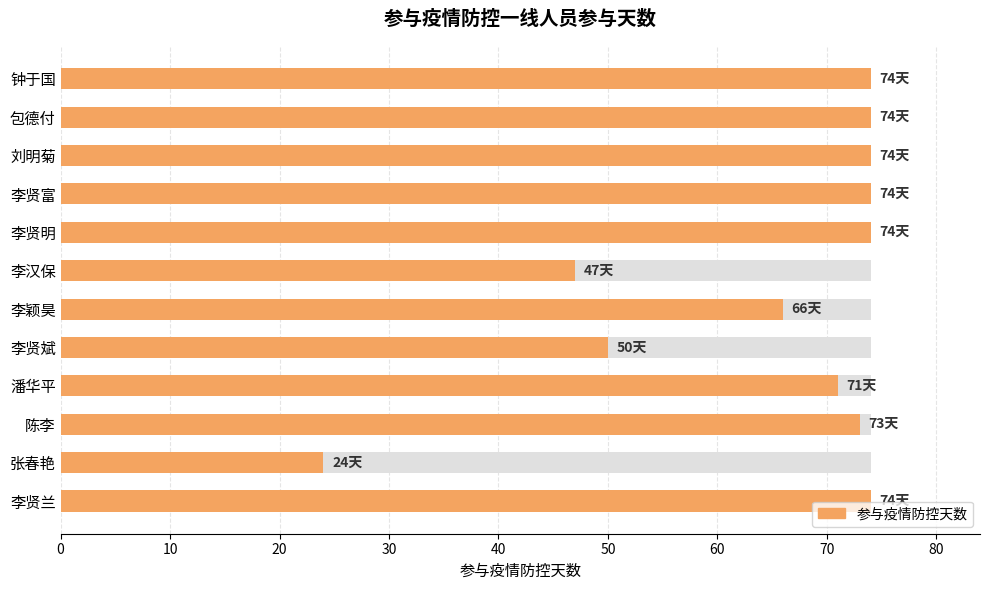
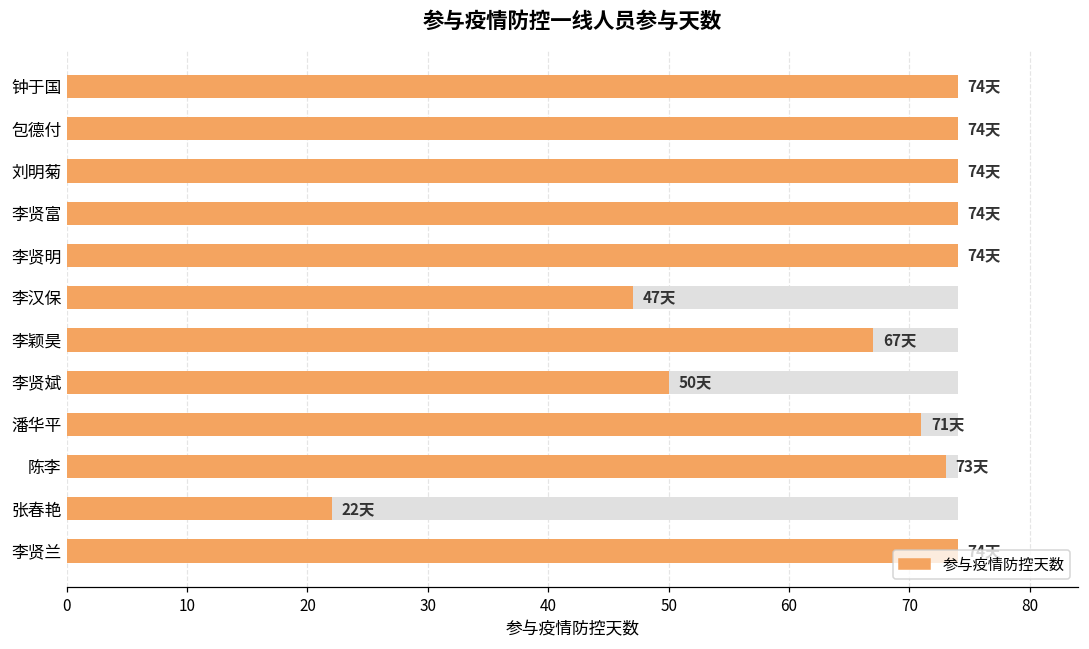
参与疫情防控天数, 李颖昊: 66天 -> 67天
参与疫情防控天数, 张春艳: 24天 -> 22天
